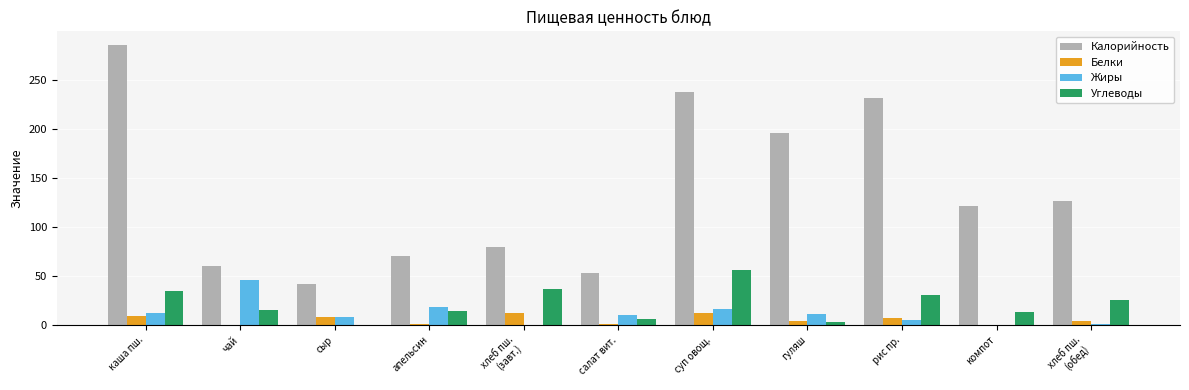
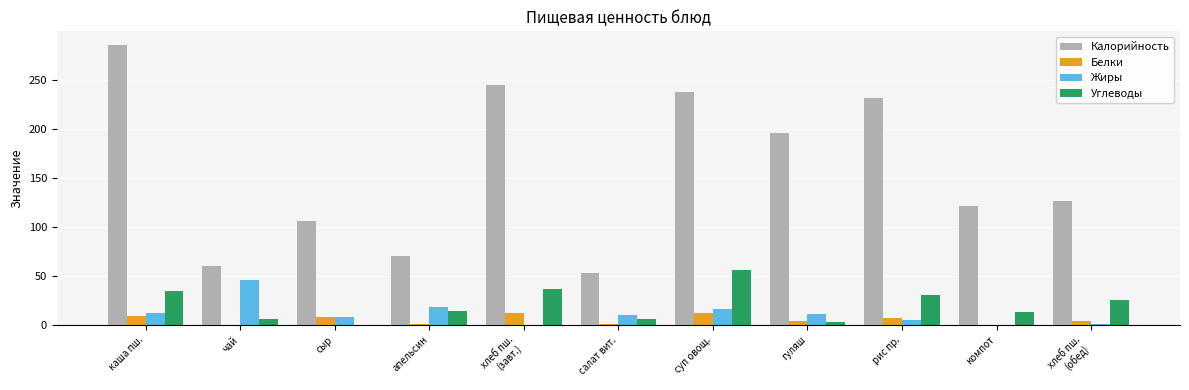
Углеводы, чай: 20 -> 10
Калорийность, сыр: 40 -> 110
Калорийность, хлеб пш. (завт.): 80 -> 240
